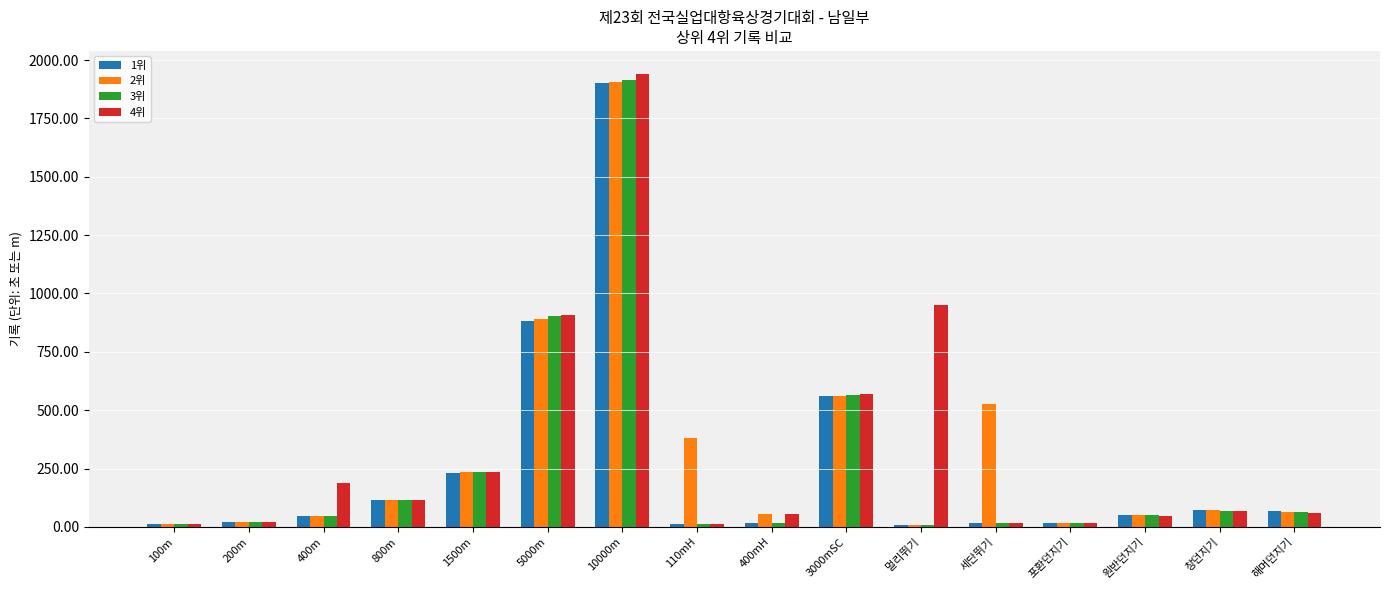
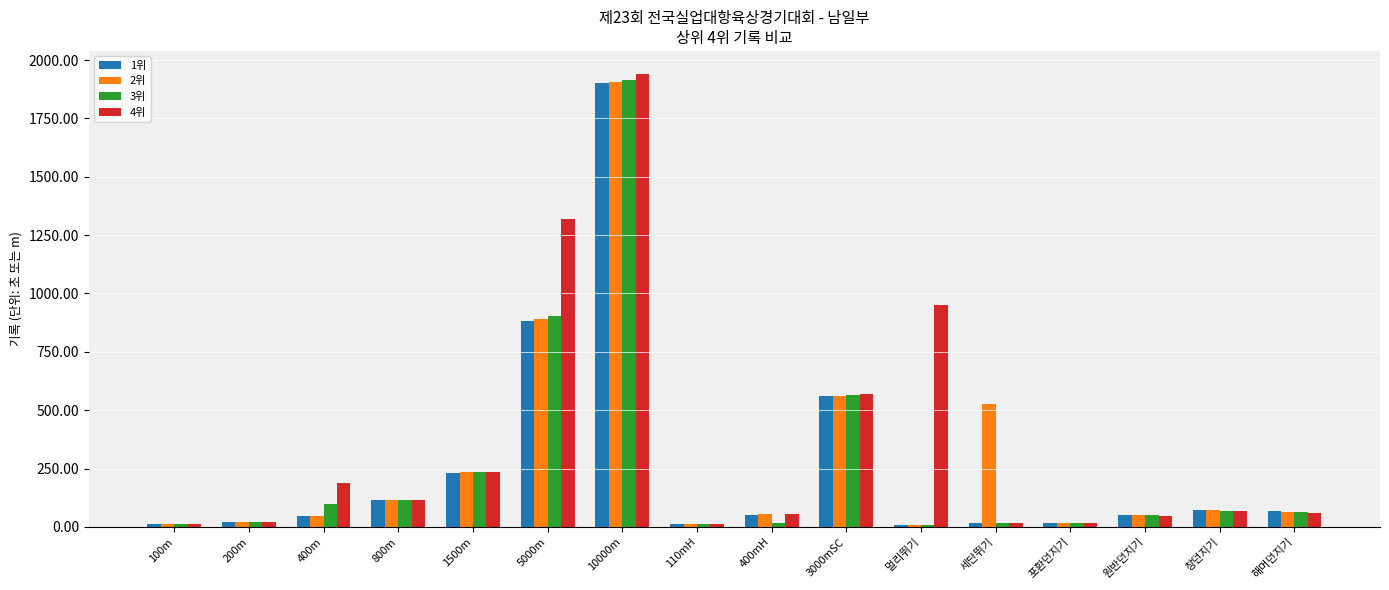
3위, 400m: 50 -> 100
4위, 5000m: 910 -> 1320
2위, 110mH: 380 -> 10
1위, 400mH: 20 -> 50
